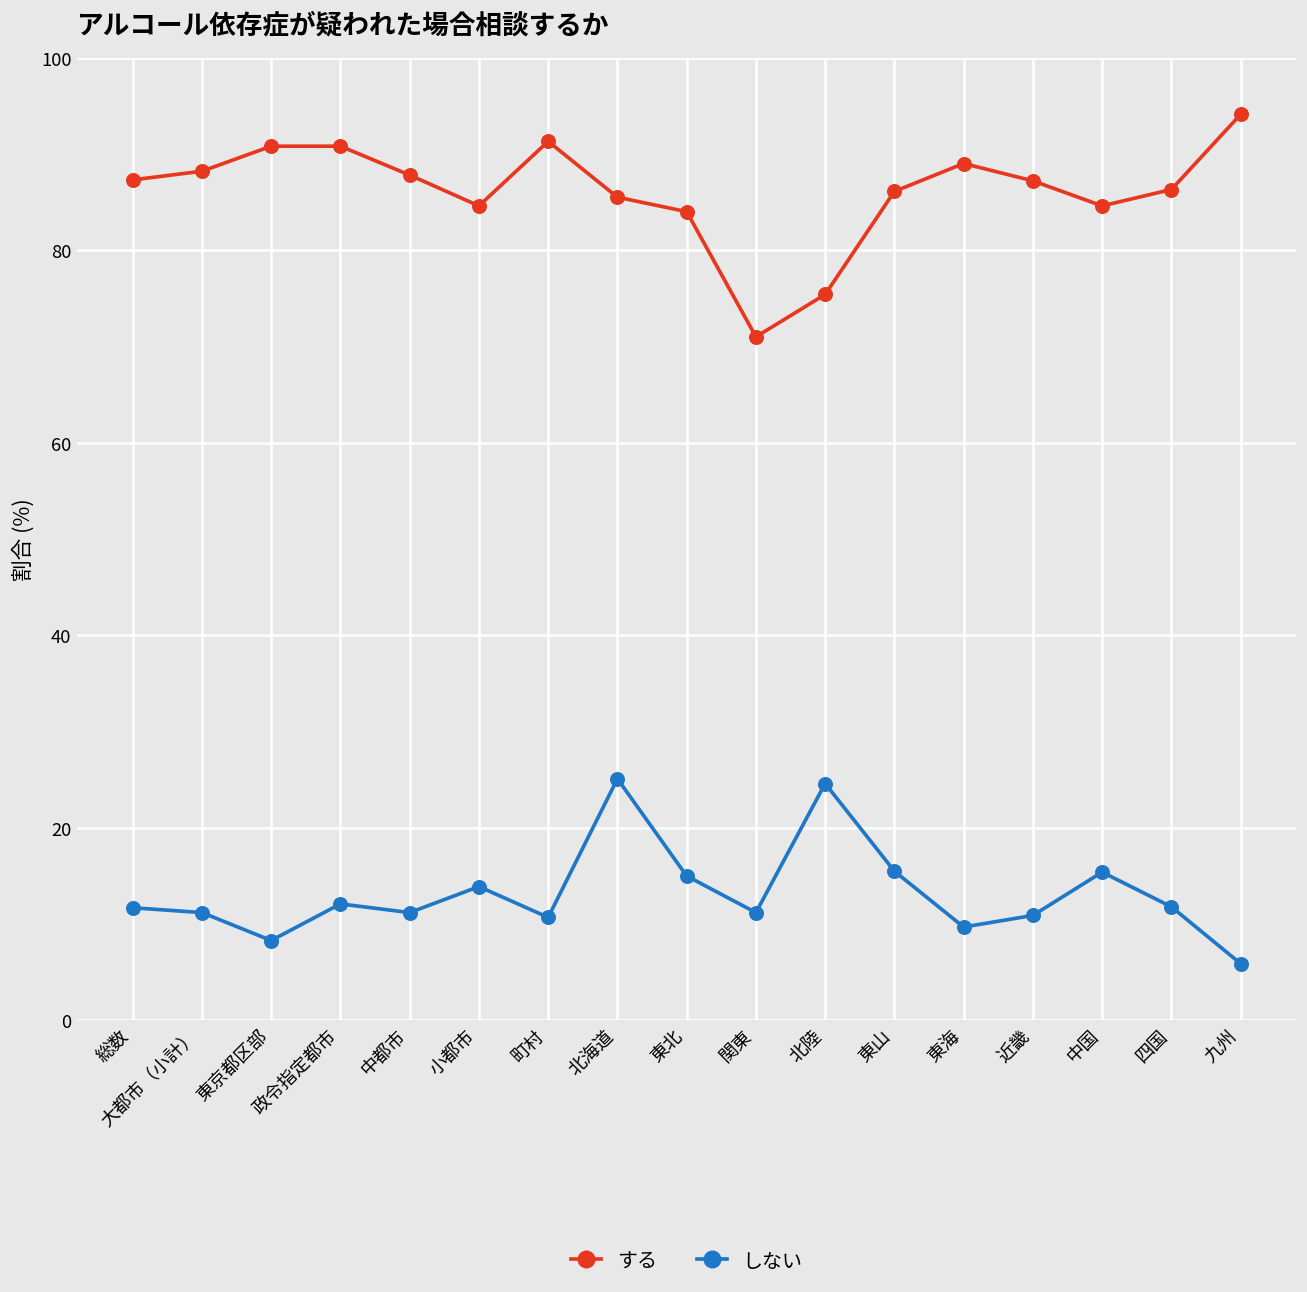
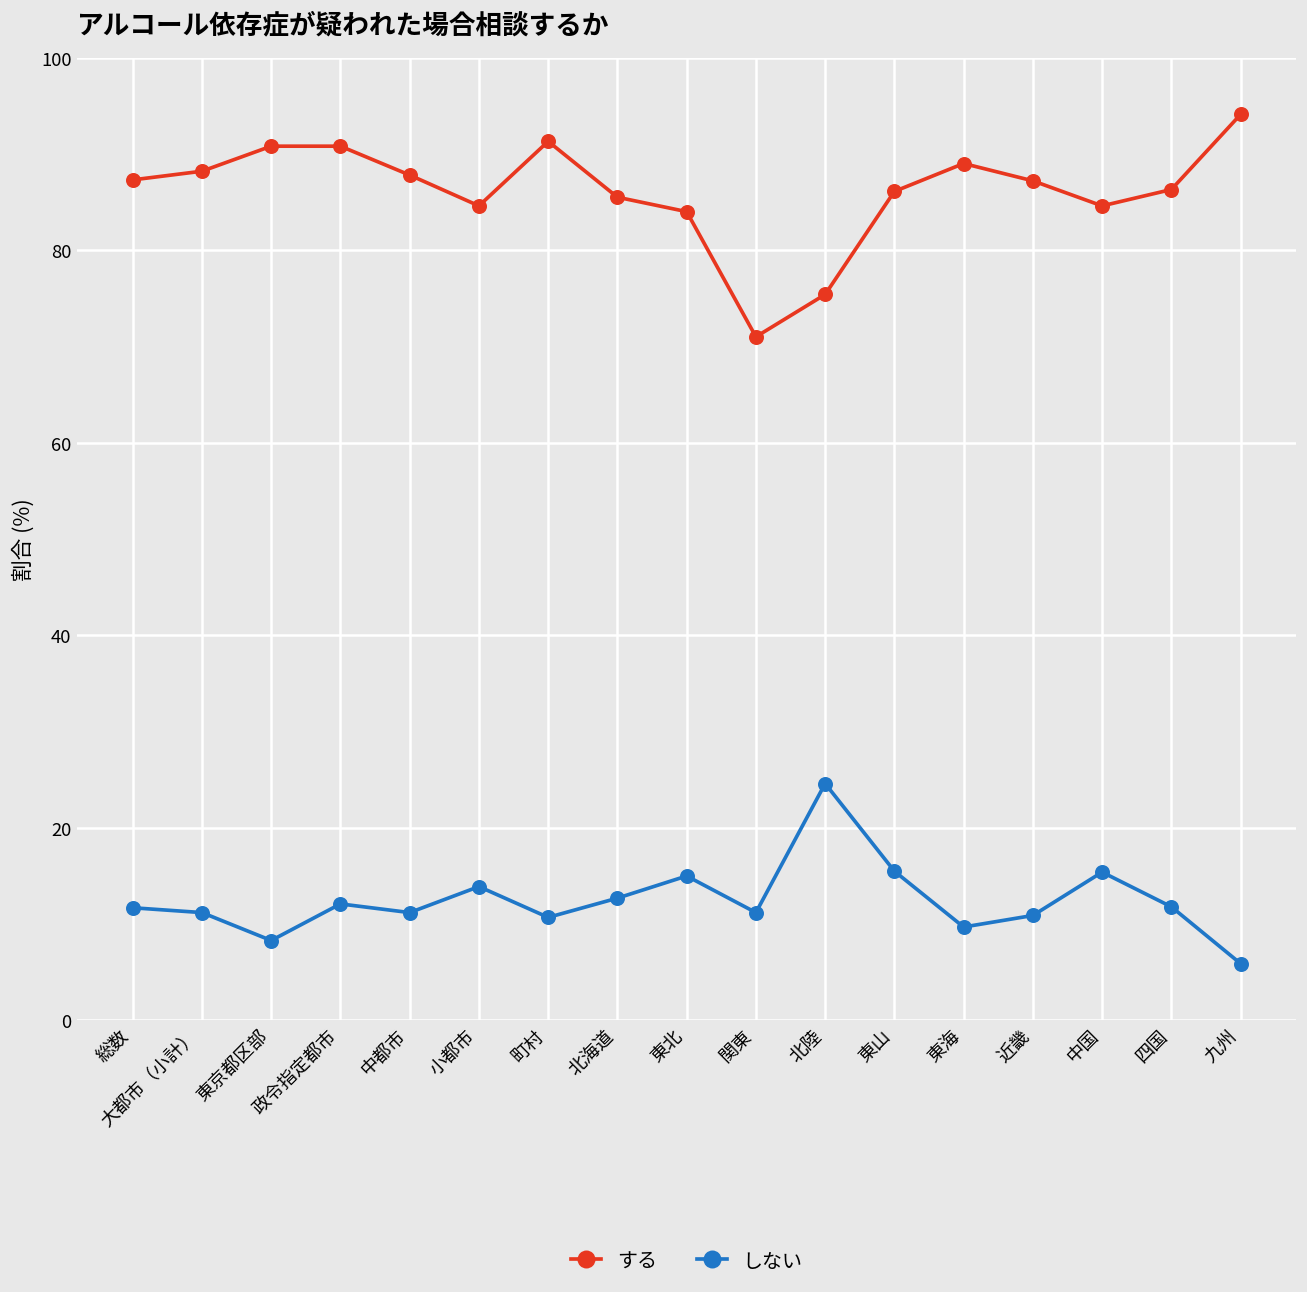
しない, 北海道: 25 -> 13
